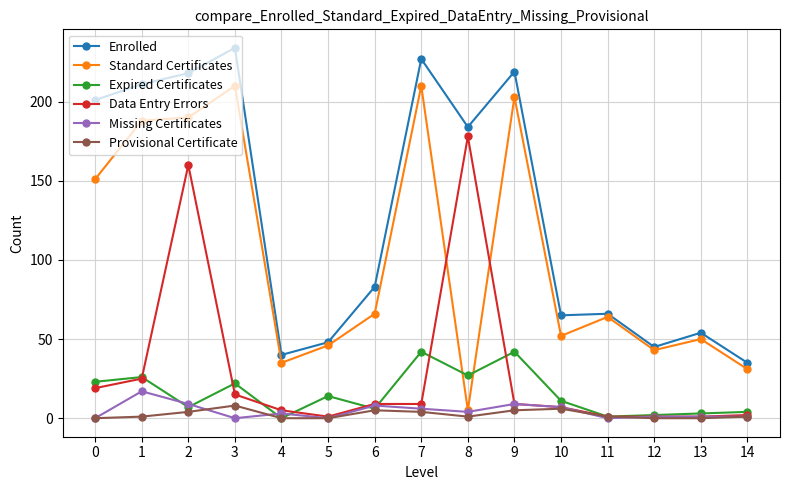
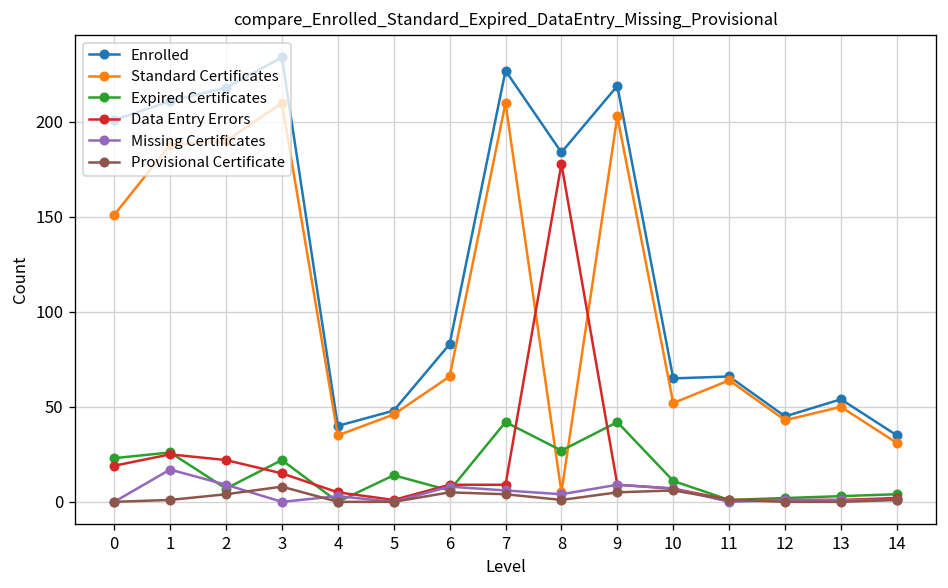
Data Entry Errors, 2: 160 -> 22
